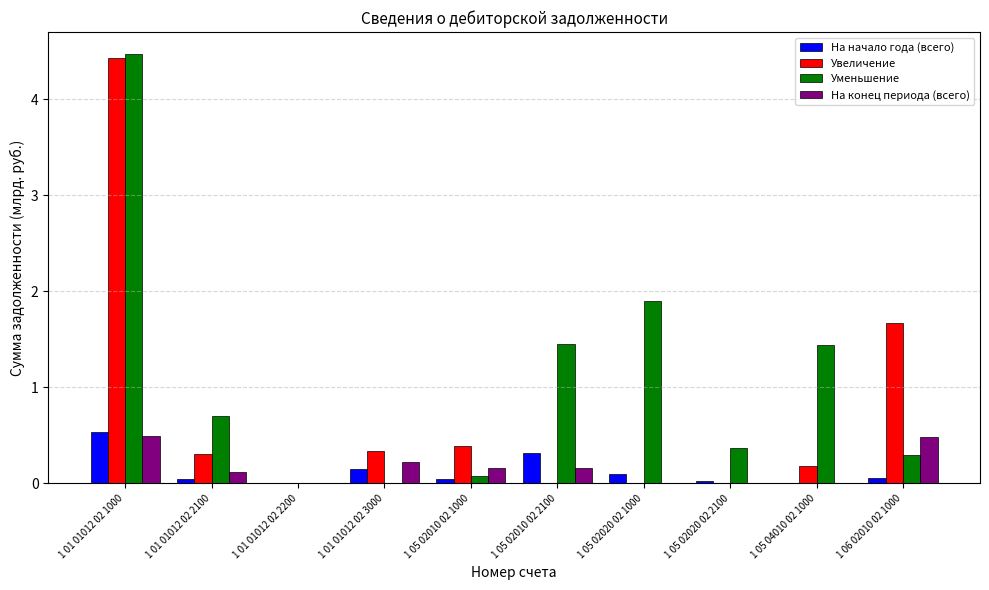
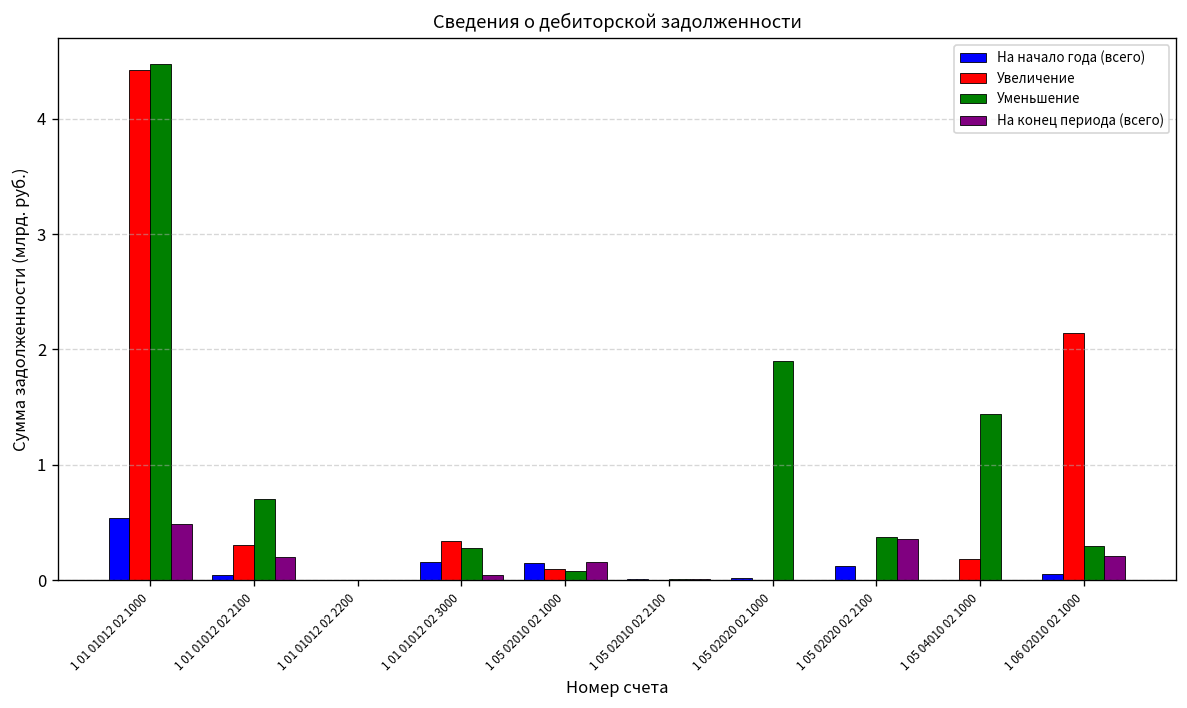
На конец периода (всего), 1 01 01012 02 2100: 0.1 -> 0.2
Уменьшение, 1 01 01012 02 3000: 0.0 -> 0.3
На конец периода (всего), 1 01 01012 02 3000: 0.2 -> 0.0
На начало года (всего), 1 05 02010 02 1000: 0.0 -> 0.1
Увеличение, 1 05 02010 02 1000: 0.4 -> 0.1
На начало года (всего), 1 05 02010 02 2100: 0.3 -> 0.0
Уменьшение, 1 05 02010 02 2100: 1.5 -> 0.0
На конец периода (всего), 1 05 02010 02 2100: 0.2 -> 0.0
На начало года (всего), 1 05 02020 02 1000: 0.1 -> 0.0
На начало года (всего), 1 05 02020 02 2100: 0.0 -> 0.1
На конец периода (всего), 1 05 02020 02 2100: 0.0 -> 0.4
Увеличение, 1 06 02010 02 1000: 1.7 -> 2.1
На конец периода (всего), 1 06 02010 02 1000: 0.5 -> 0.2
